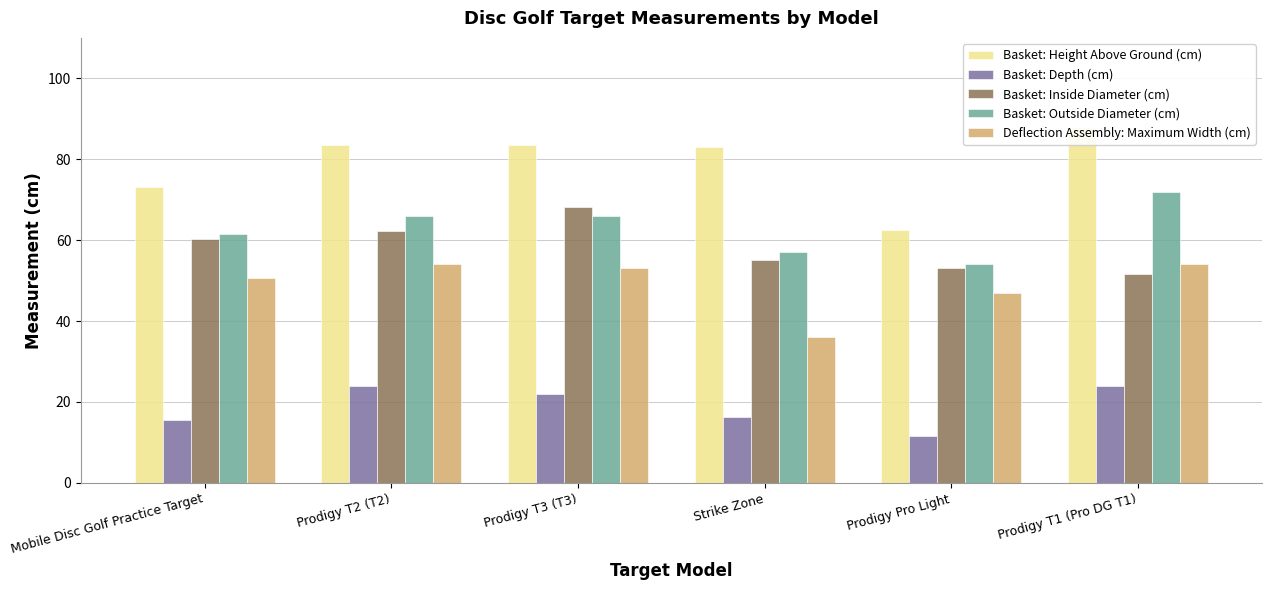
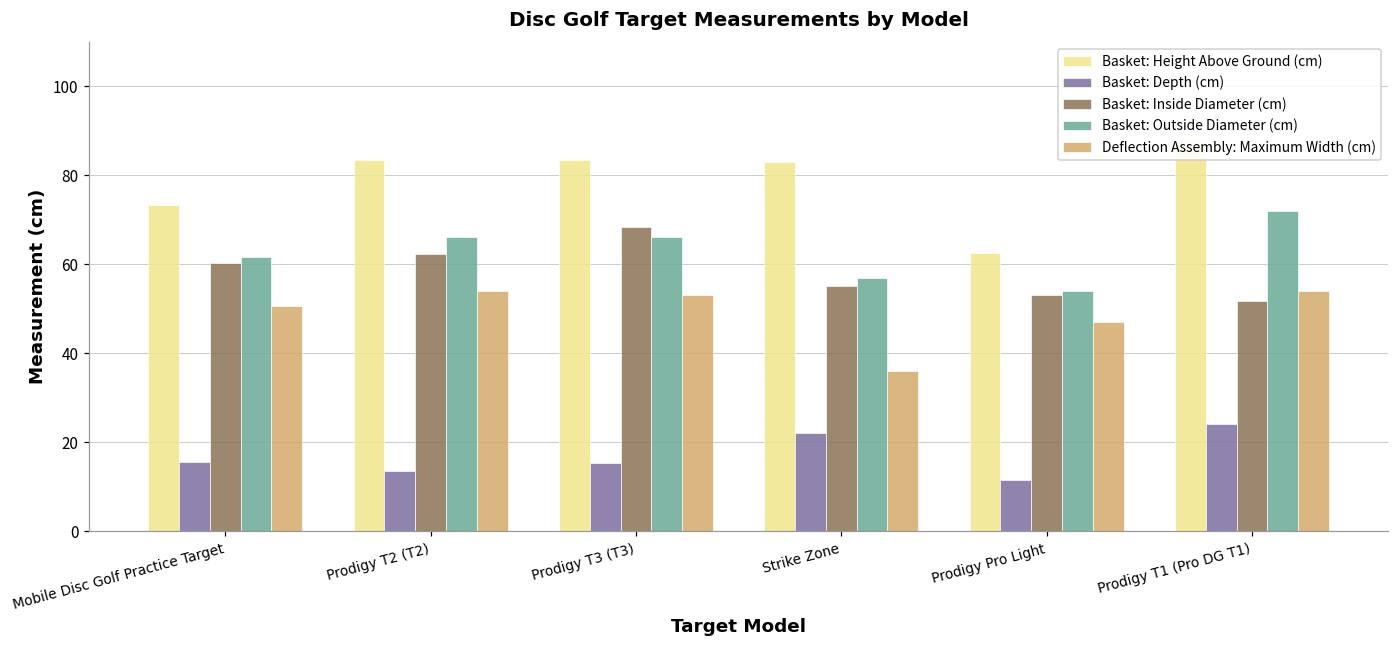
Basket: Depth (cm), Prodigy T2 (T2): 24 -> 14
Basket: Depth (cm), Prodigy T3 (T3): 22 -> 15
Basket: Depth (cm), Strike Zone: 16 -> 22
